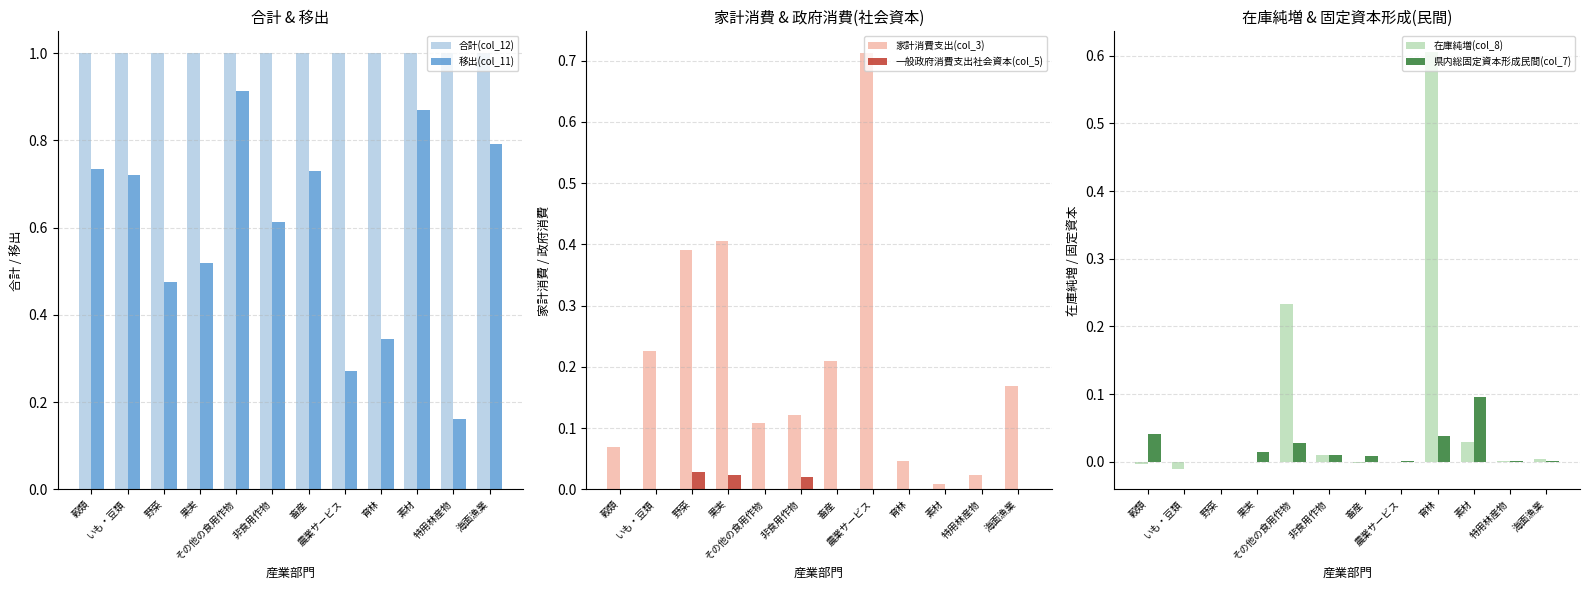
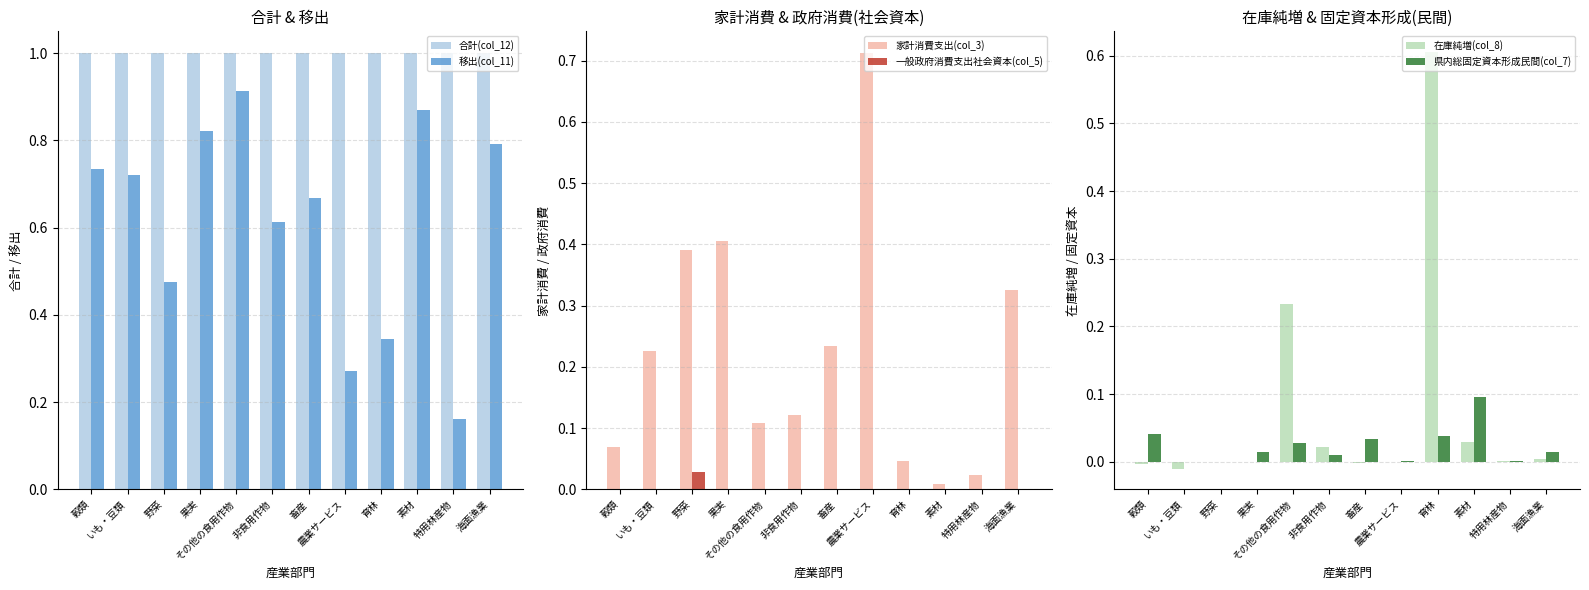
合計 & 移出, 移出(col_11), 果実: 0.52 -> 0.82
合計 & 移出, 移出(col_11), 畜産: 0.73 -> 0.67
家計消費 & 政府消費(社会資本), 一般政府消費支出社会資本(col_5), 果実: 0.02 -> 0.00
家計消費 & 政府消費(社会資本), 一般政府消費支出社会資本(col_5), 非食用作物: 0.02 -> 0.00
家計消費 & 政府消費(社会資本), 家計消費支出(col_3), 畜産: 0.21 -> 0.23
家計消費 & 政府消費(社会資本), 家計消費支出(col_3), 海面漁業: 0.17 -> 0.33
在庫純増 & 固定資本形成(民間), 在庫純増(col_8), 非食用作物: 0.01 -> 0.02
在庫純増 & 固定資本形成(民間), 県内総固定資本形成民間(col_7), 畜産: 0.01 -> 0.03
在庫純増 & 固定資本形成(民間), 県内総固定資本形成民間(col_7), 海面漁業: 0.00 -> 0.01
